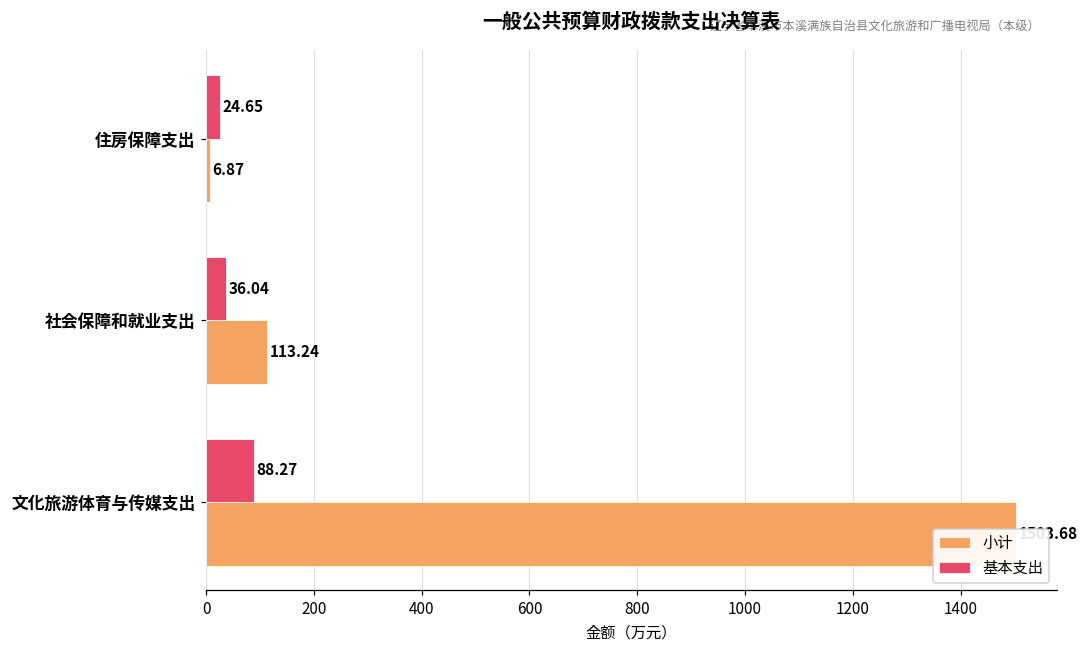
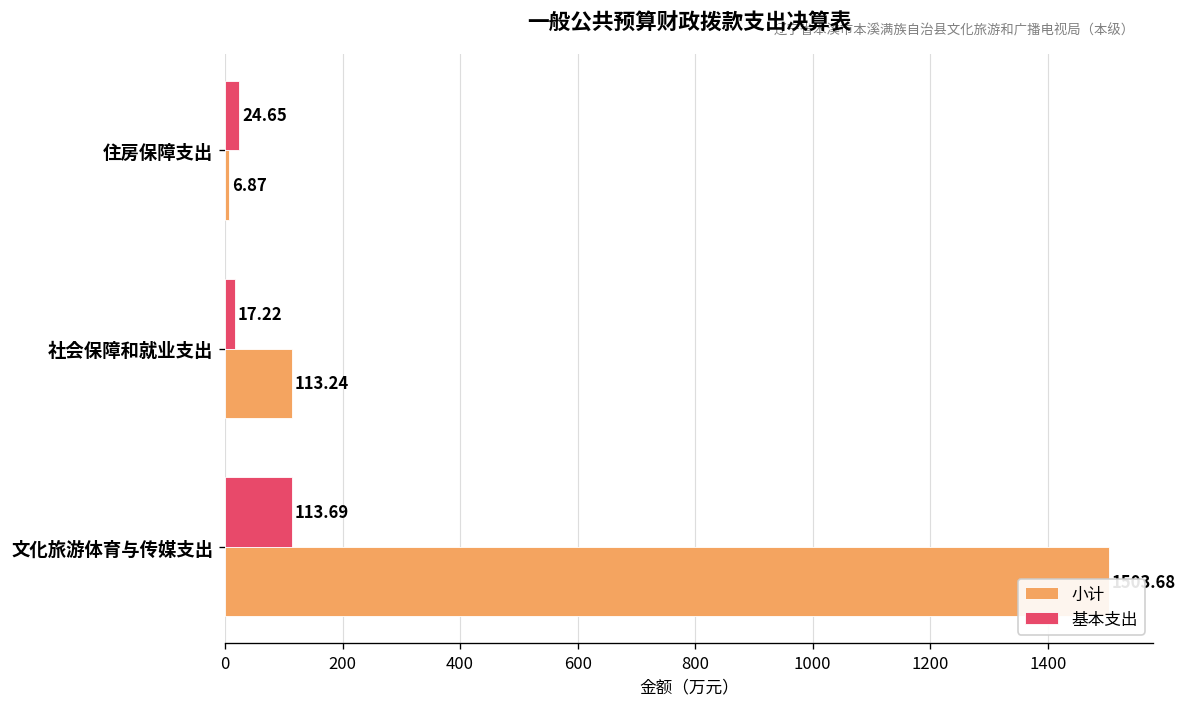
基本支出, 社会保障和就业支出: 36.04 -> 17.22
基本支出, 文化旅游体育与传媒支出: 88.27 -> 113.69
